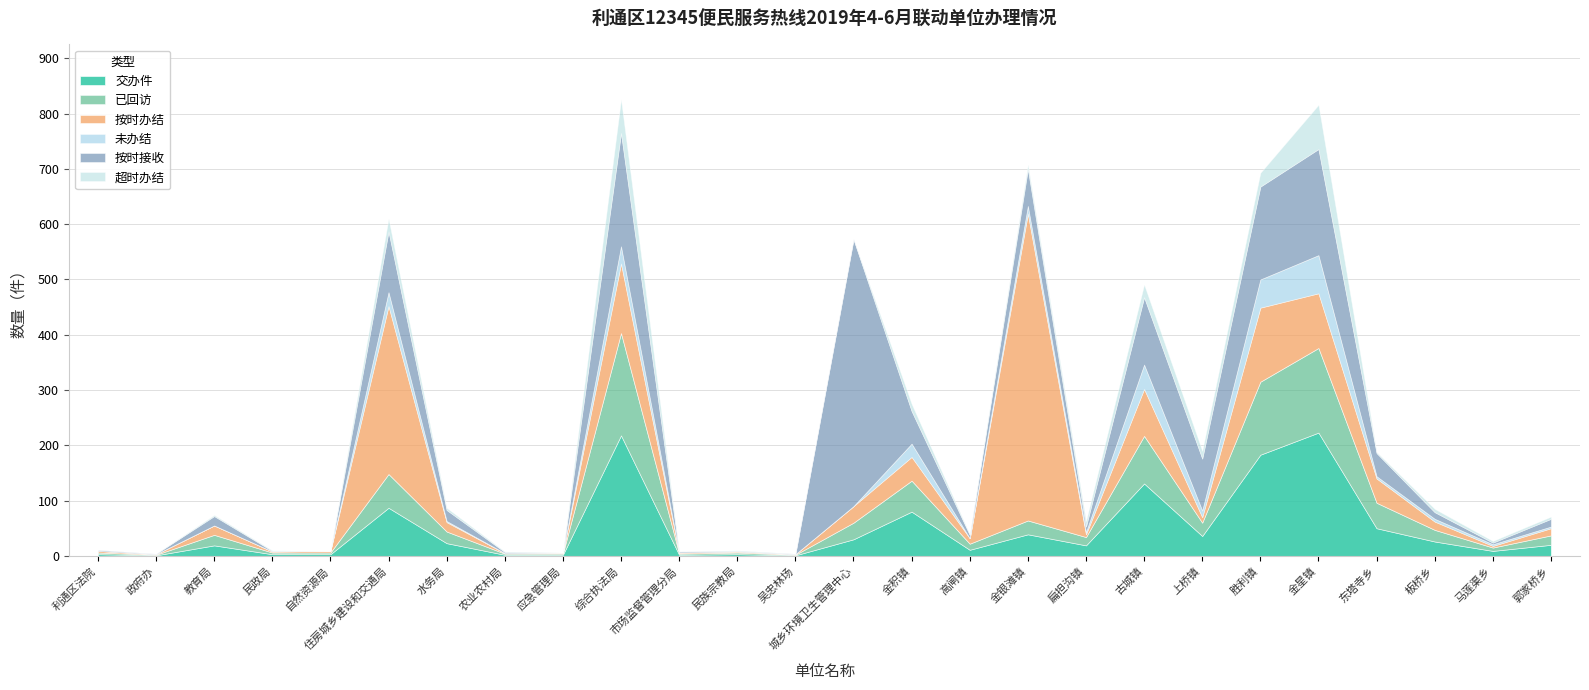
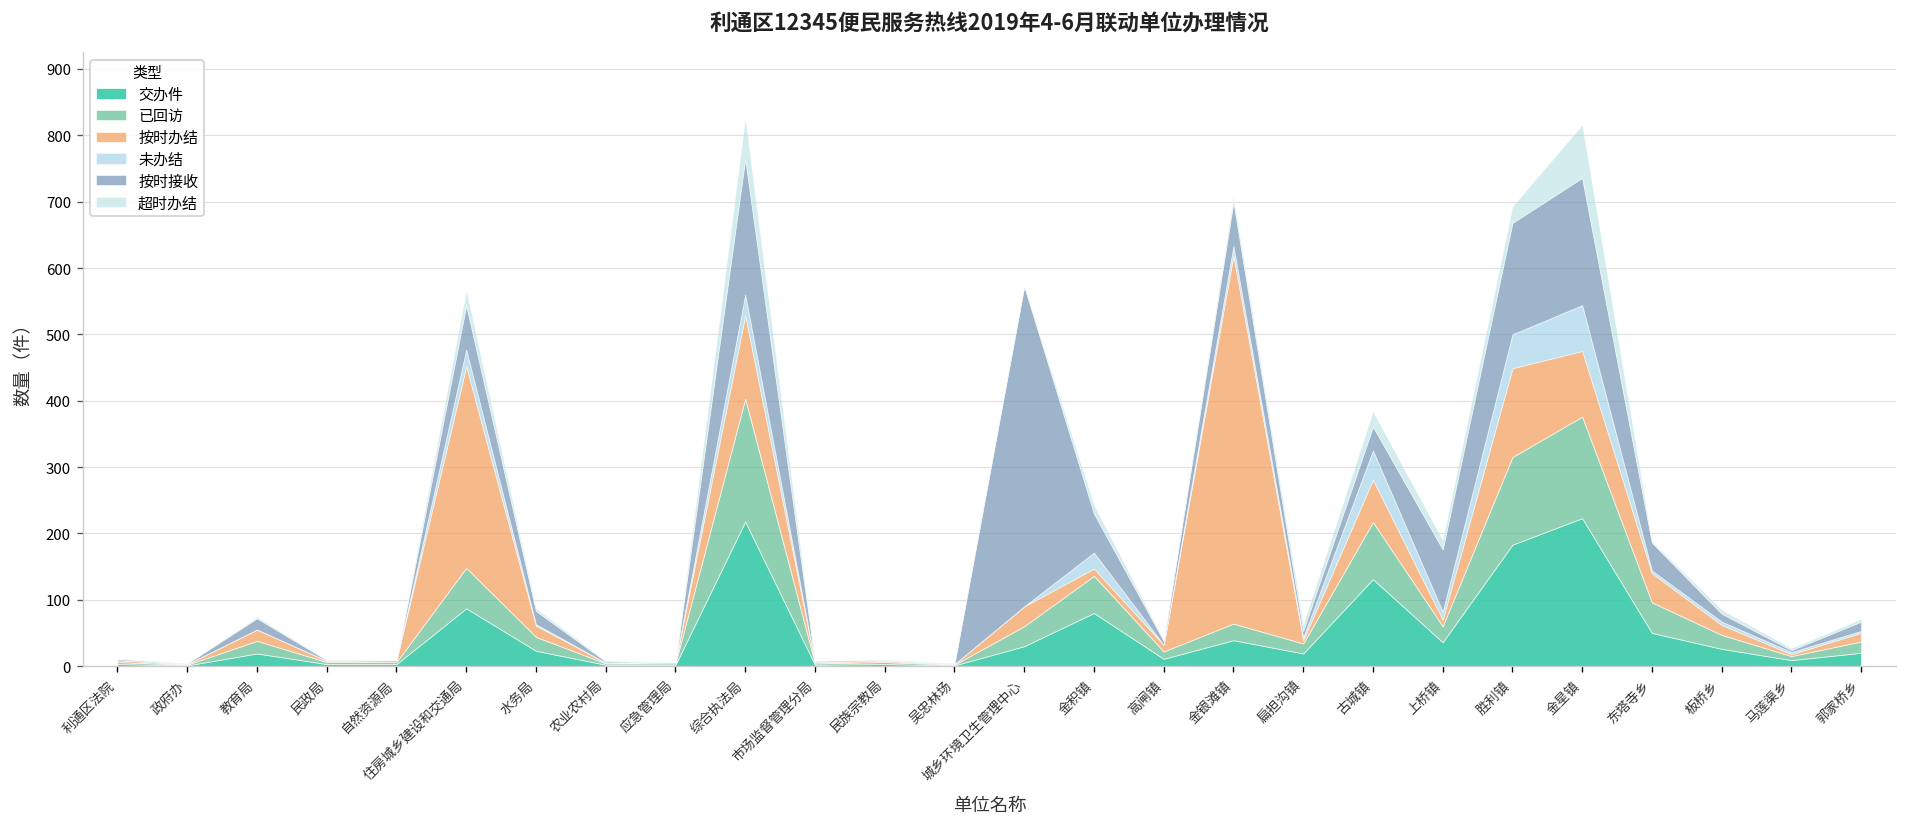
按时接收, 住房城乡建设和交通局: 110 -> 70
按时办结, 金积镇: 40 -> 10
按时办结, 古城镇: 90 -> 60
按时接收, 古城镇: 120 -> 40
